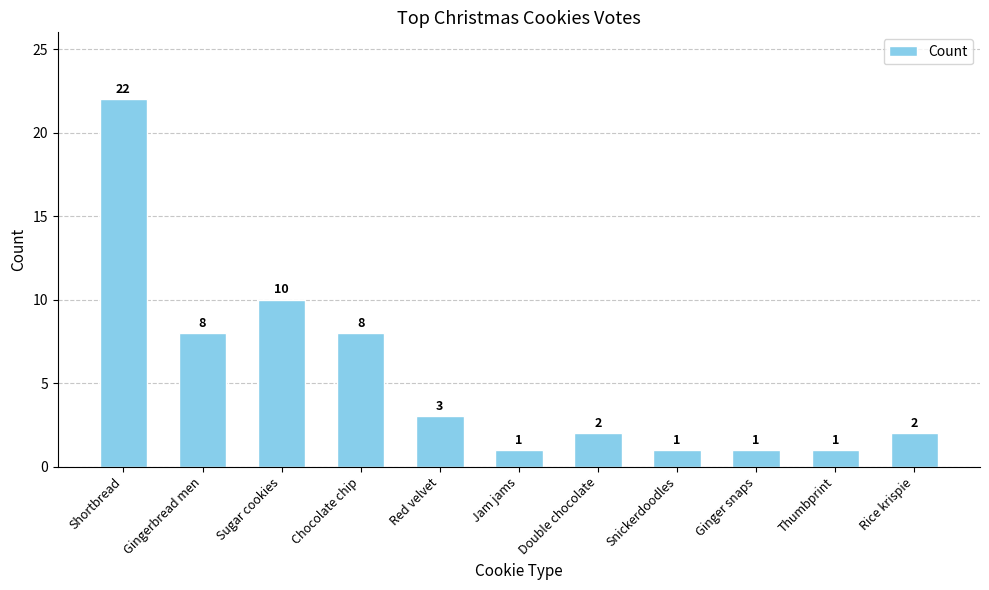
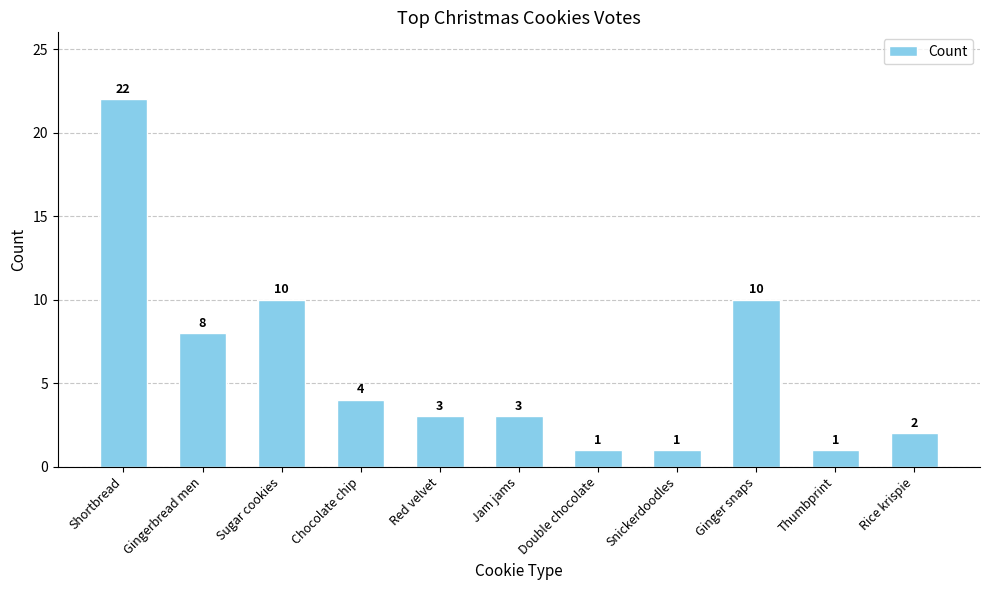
Chocolate chip: 8 -> 4
Jam jams: 1 -> 3
Double chocolate: 2 -> 1
Ginger snaps: 1 -> 10
